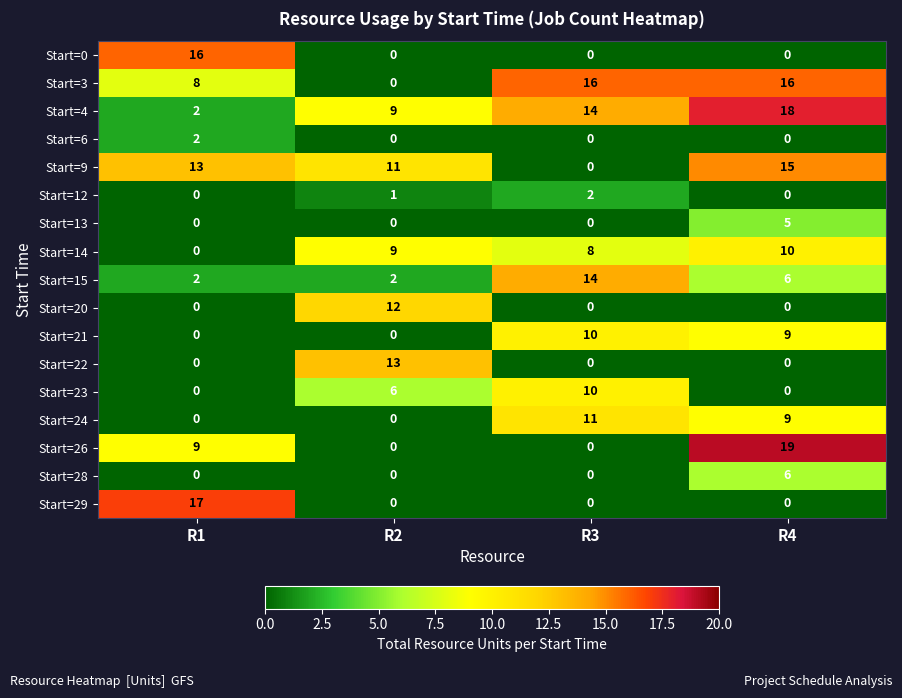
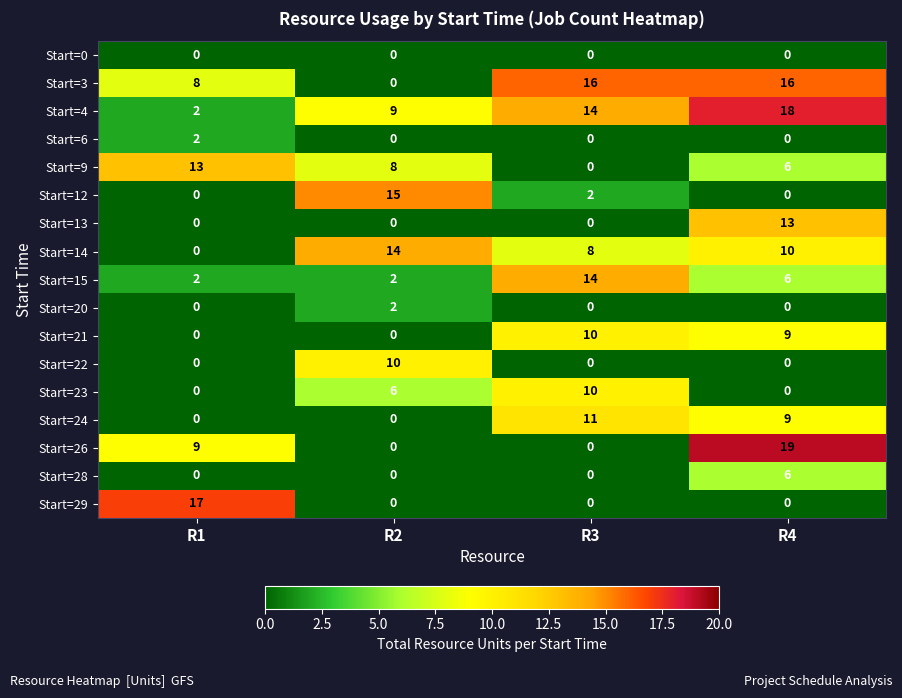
Start=0, R1: 16 -> 0
Start=9, R2: 11 -> 8
Start=9, R4: 15 -> 6
Start=12, R2: 1 -> 15
Start=13, R4: 5 -> 13
Start=14, R2: 9 -> 14
Start=20, R2: 12 -> 2
Start=22, R2: 13 -> 10
